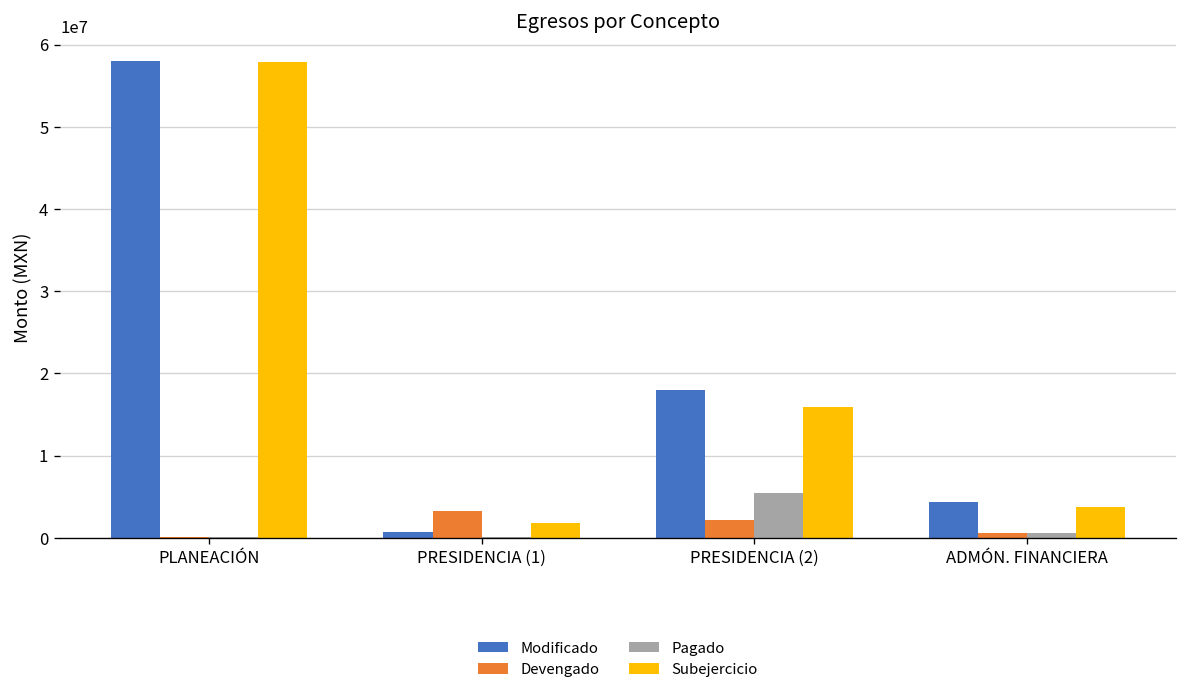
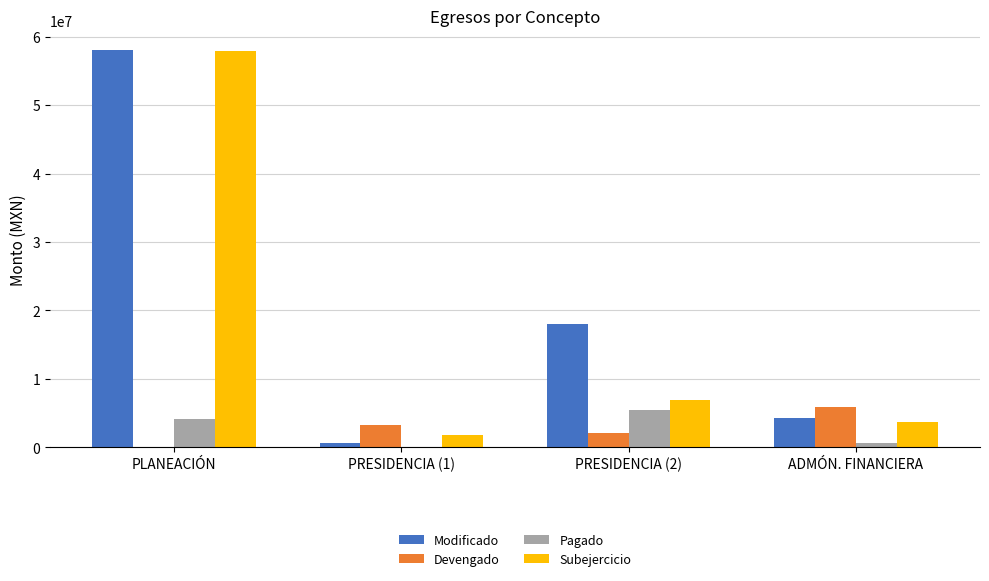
Pagado, PLANEACIÓN: 0 -> 4000000
Subejercicio, PRESIDENCIA (2): 16000000 -> 7000000
Devengado, ADMÓN. FINANCIERA: 1000000 -> 6000000
